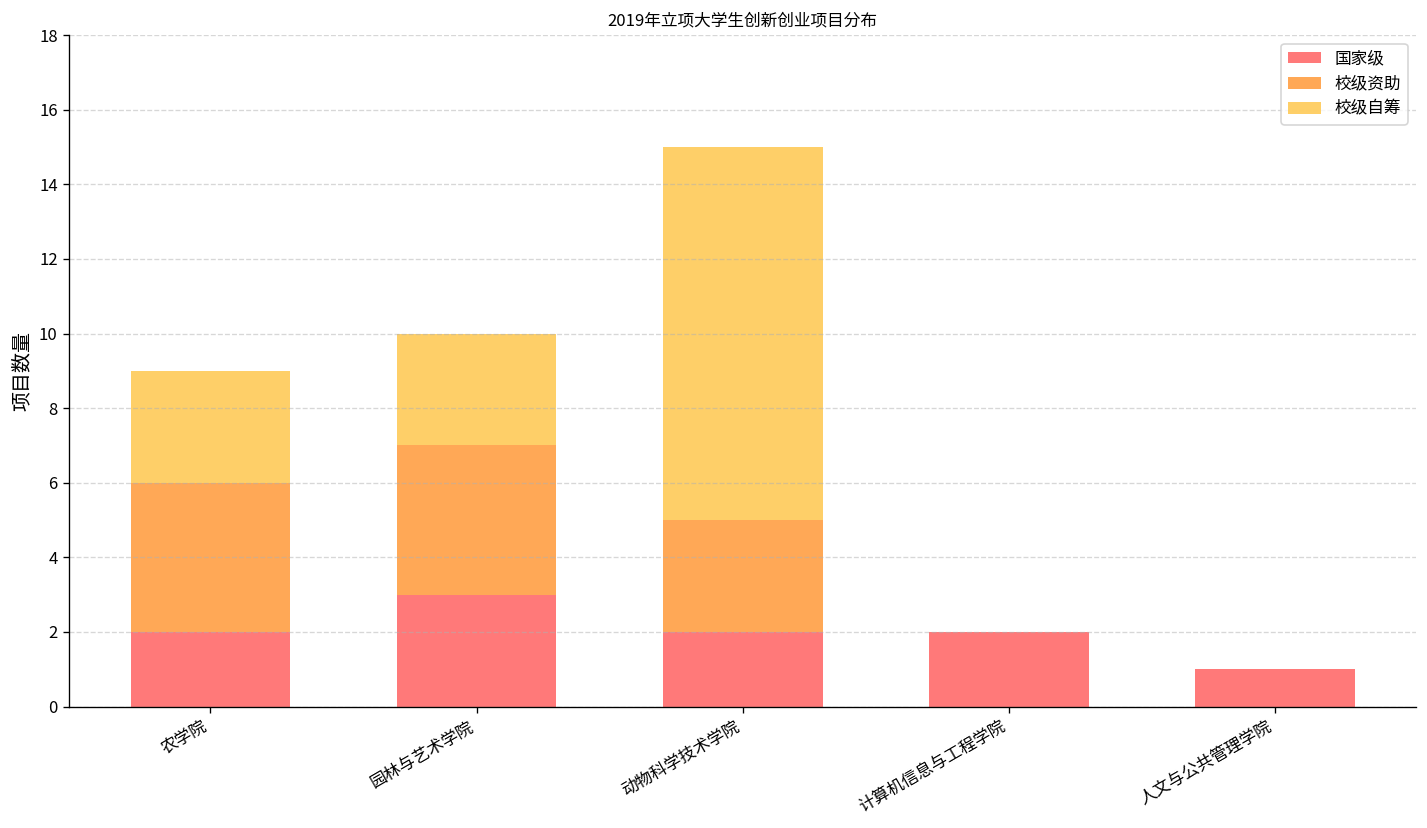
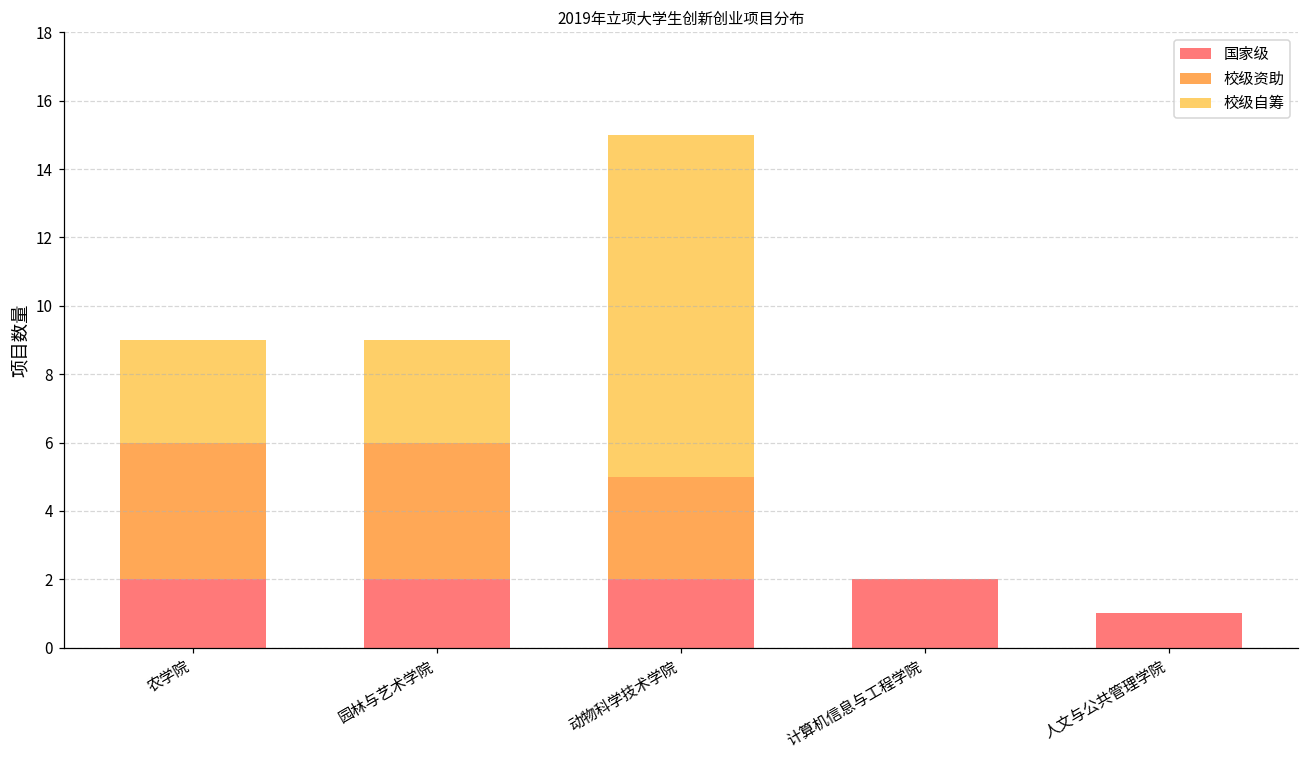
国家级, 园林与艺术学院: 3 -> 2
